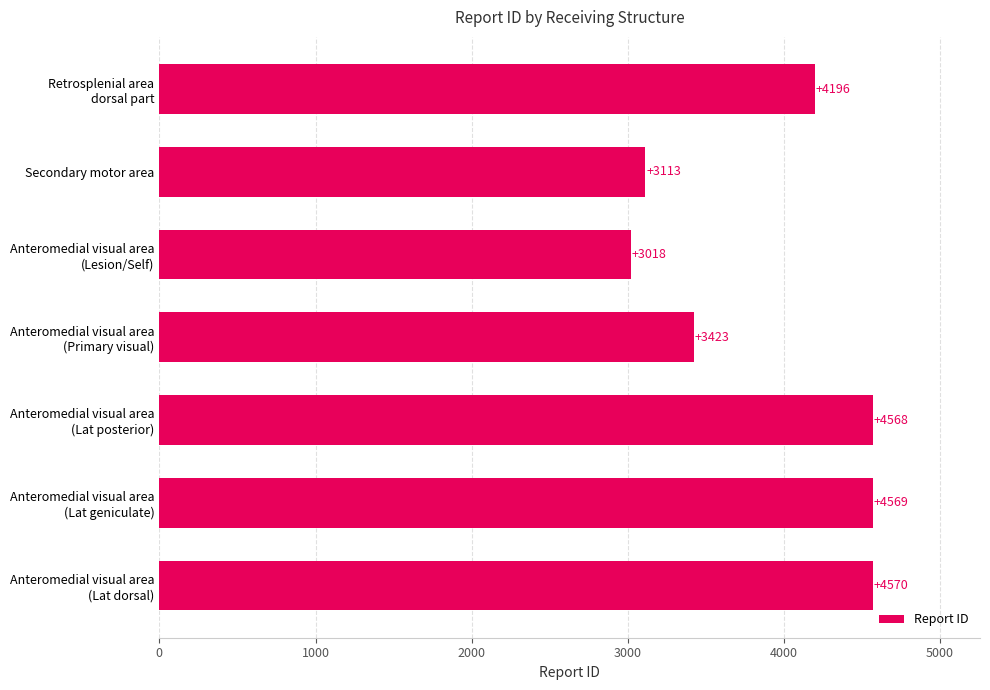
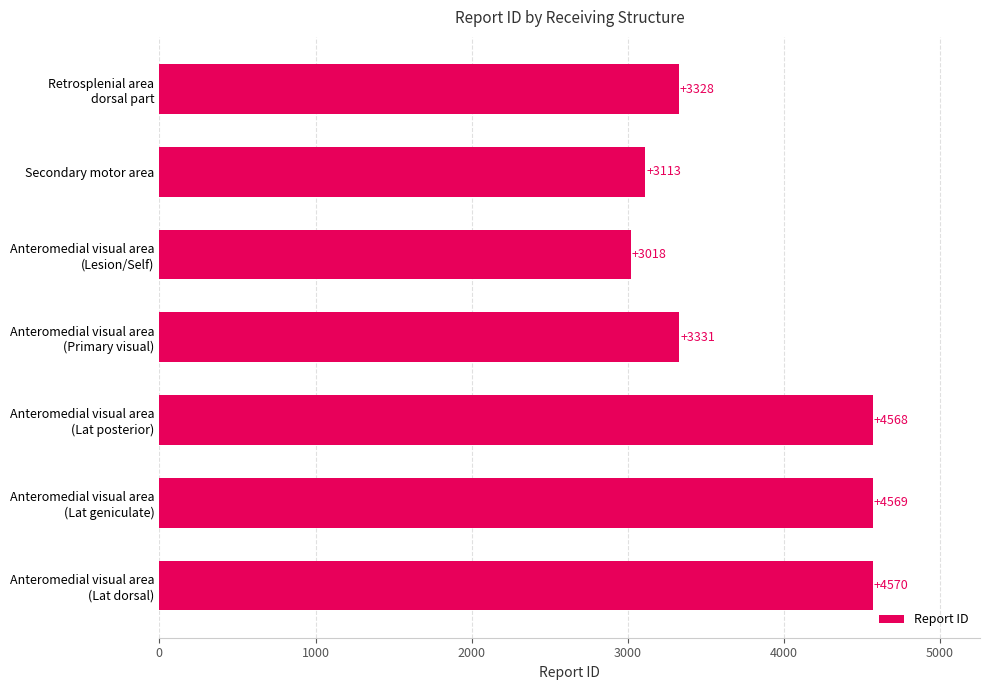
Retrosplenial area dorsal part: +4196 -> +3328
Anteromedial visual area (Primary visual): +3423 -> +3331
